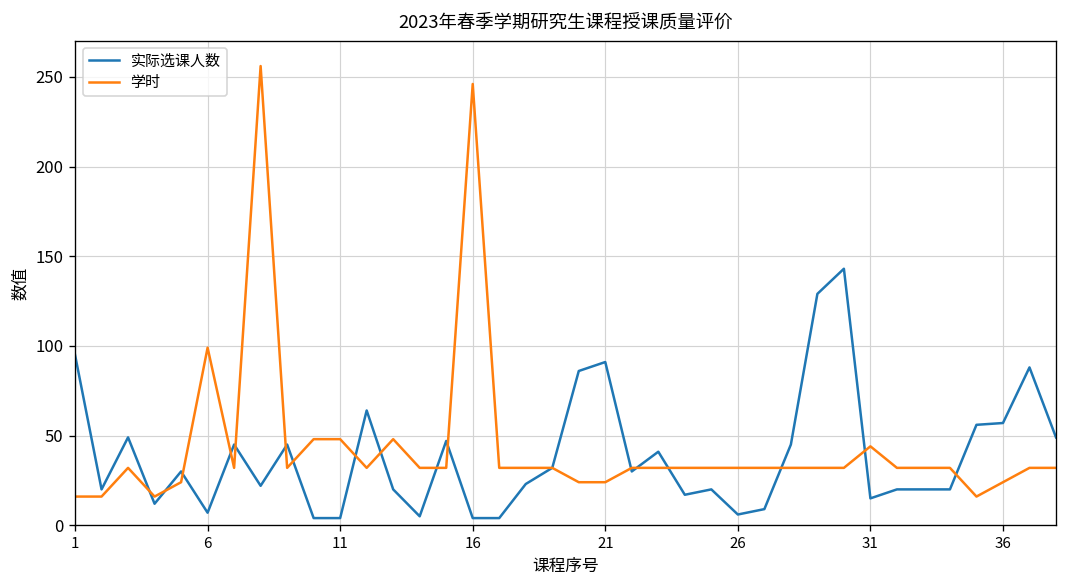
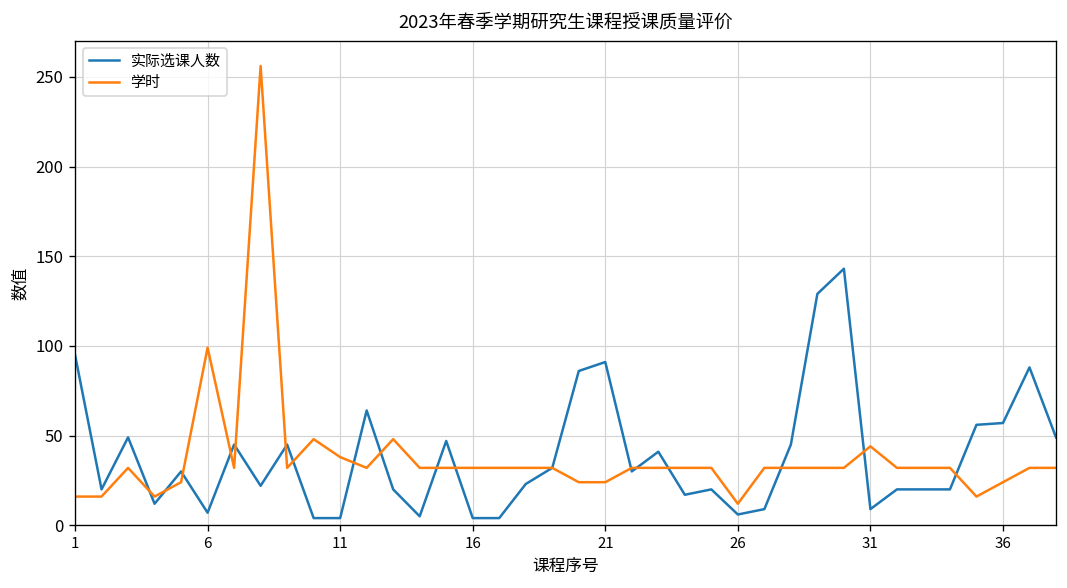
学时, 11: 48 -> 38
学时, 16: 246 -> 32
学时, 26: 32 -> 12
实际选课人数, 31: 15 -> 9
